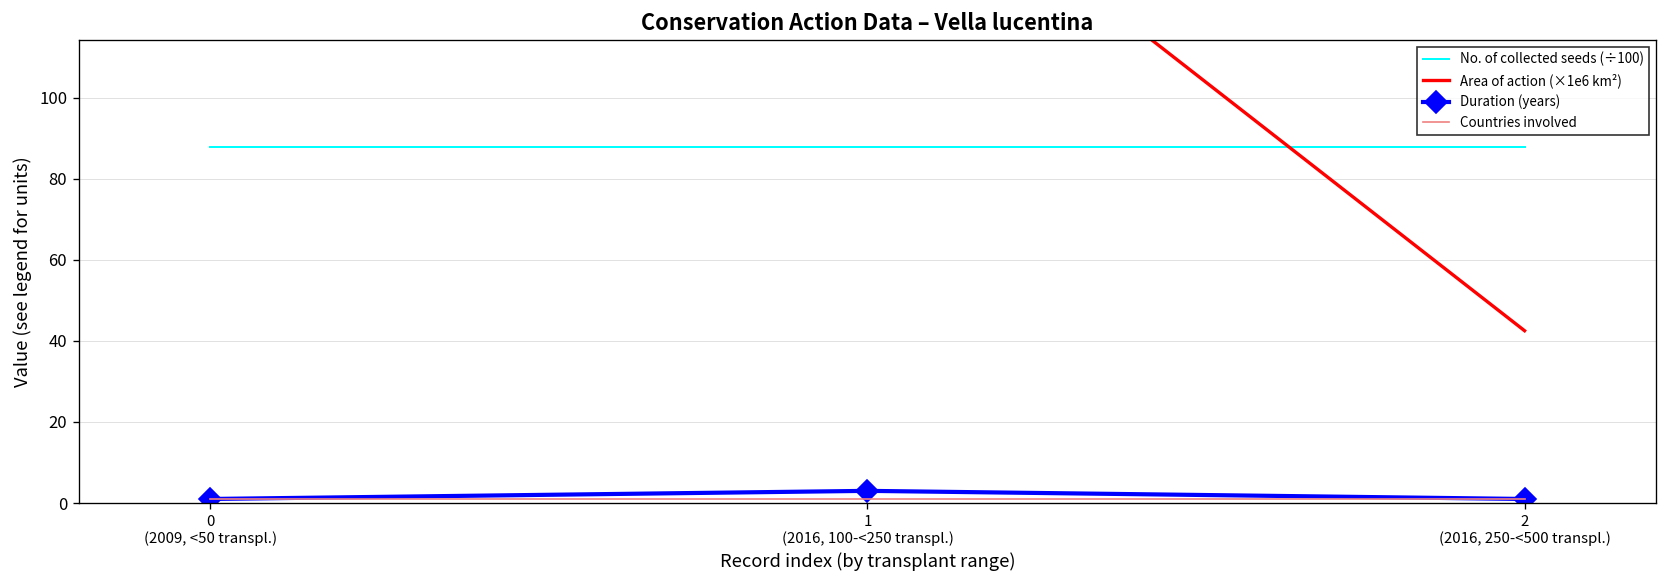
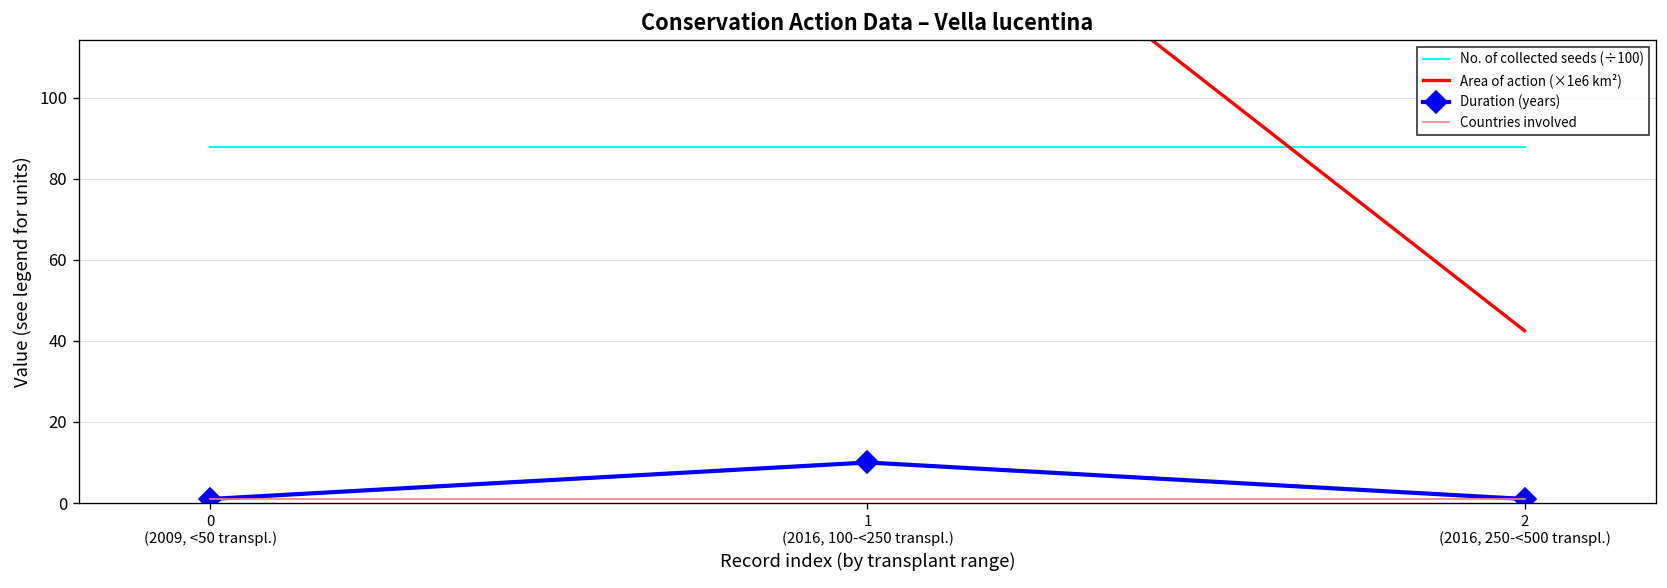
Duration (years), 1 (2016, 100-<250 transpl.): 3 -> 10
